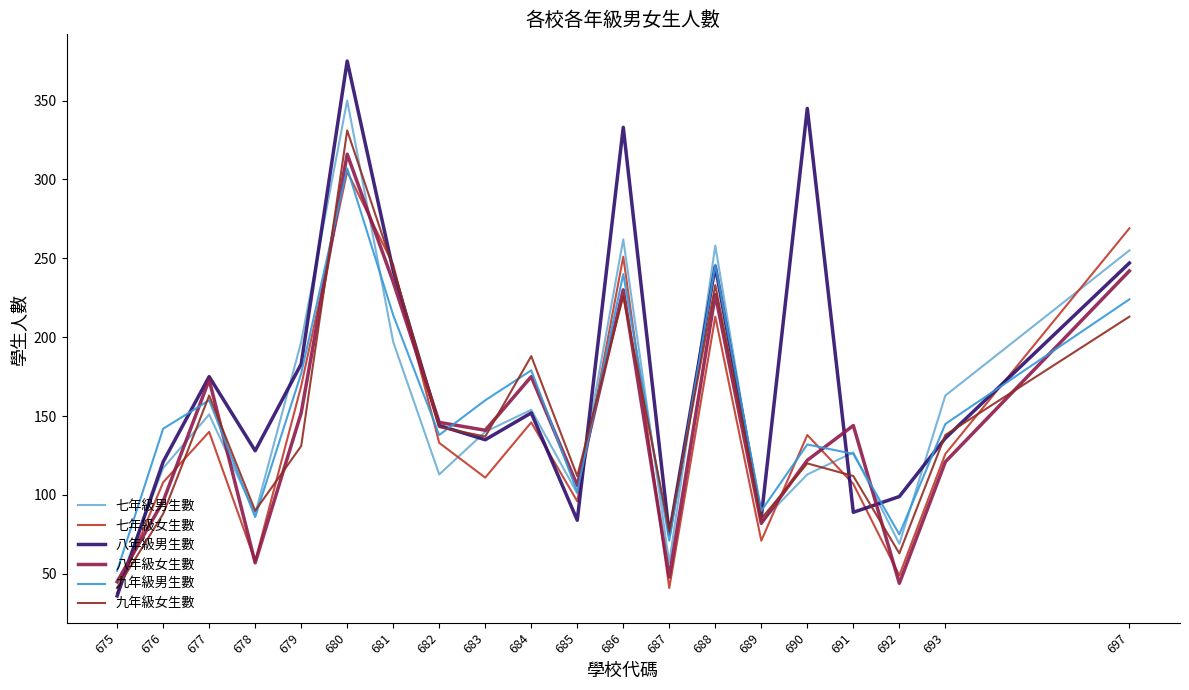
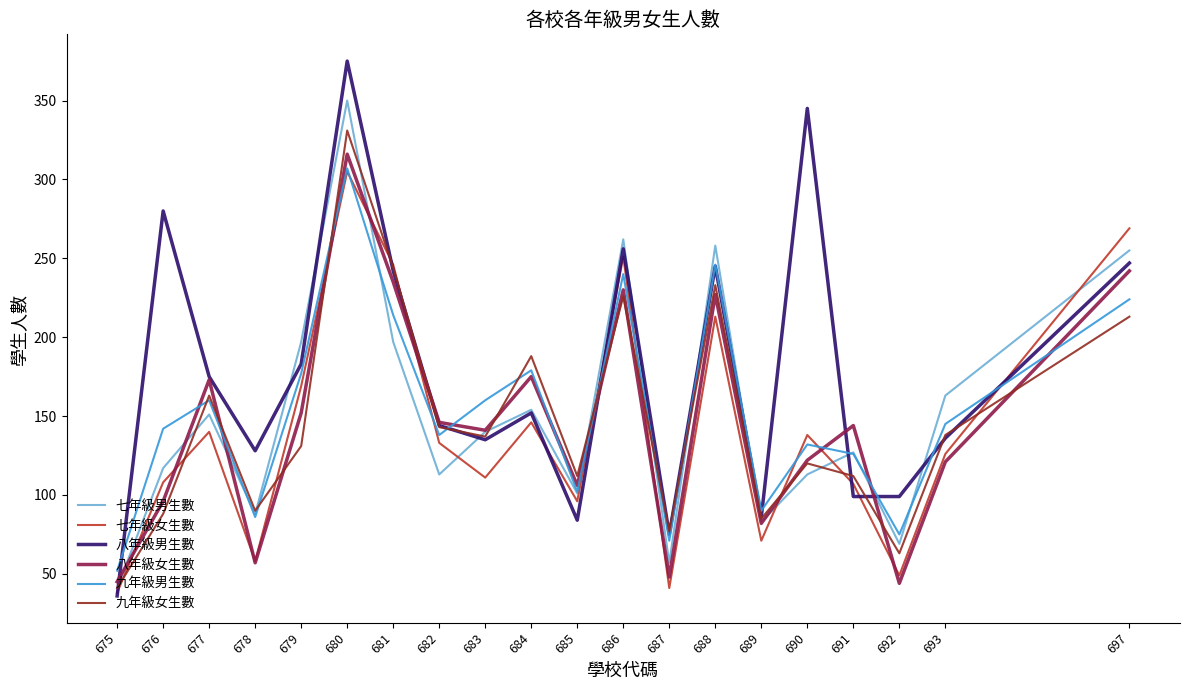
八年級男生數, 676: 121 -> 280
八年級男生數, 686: 333 -> 256
八年級男生數, 691: 89 -> 99
